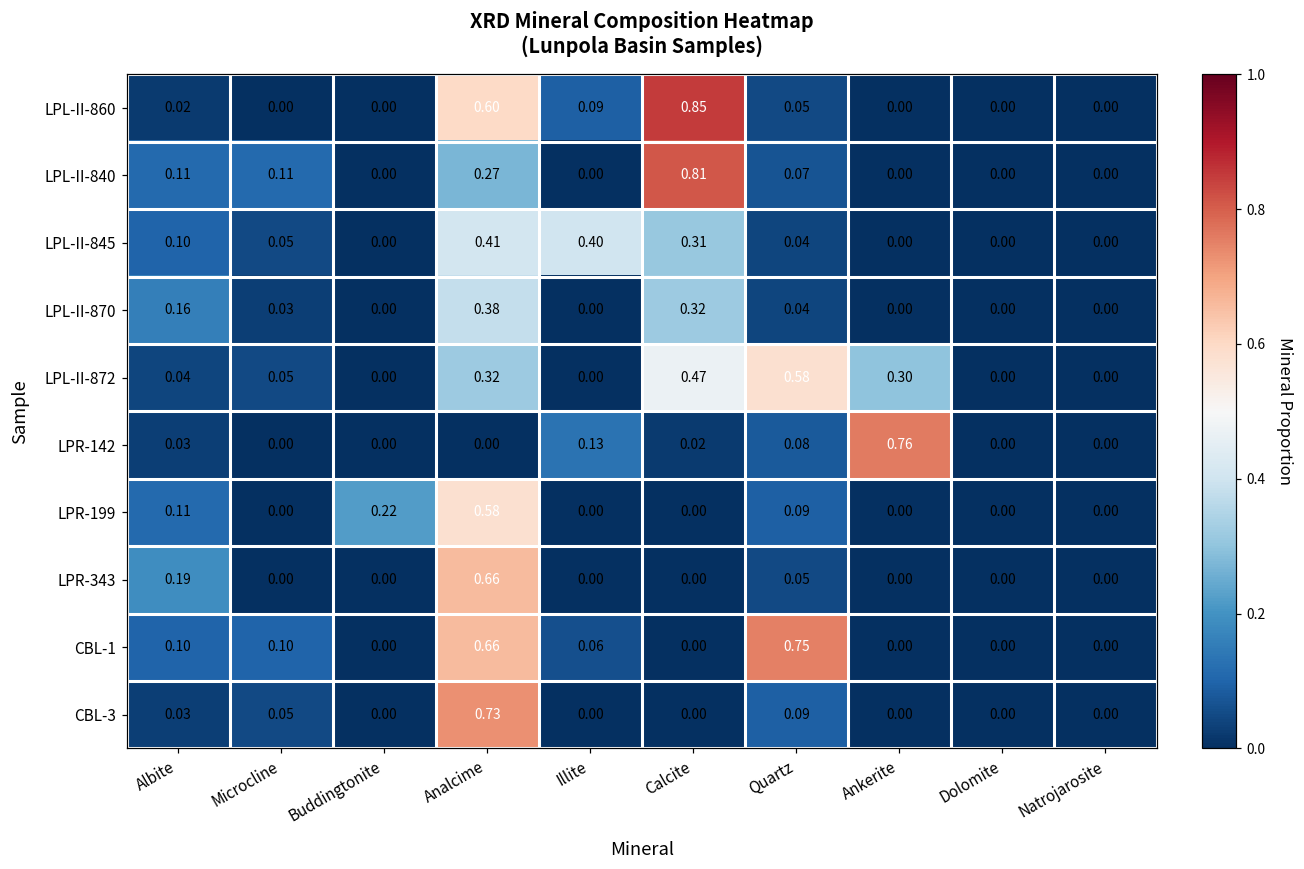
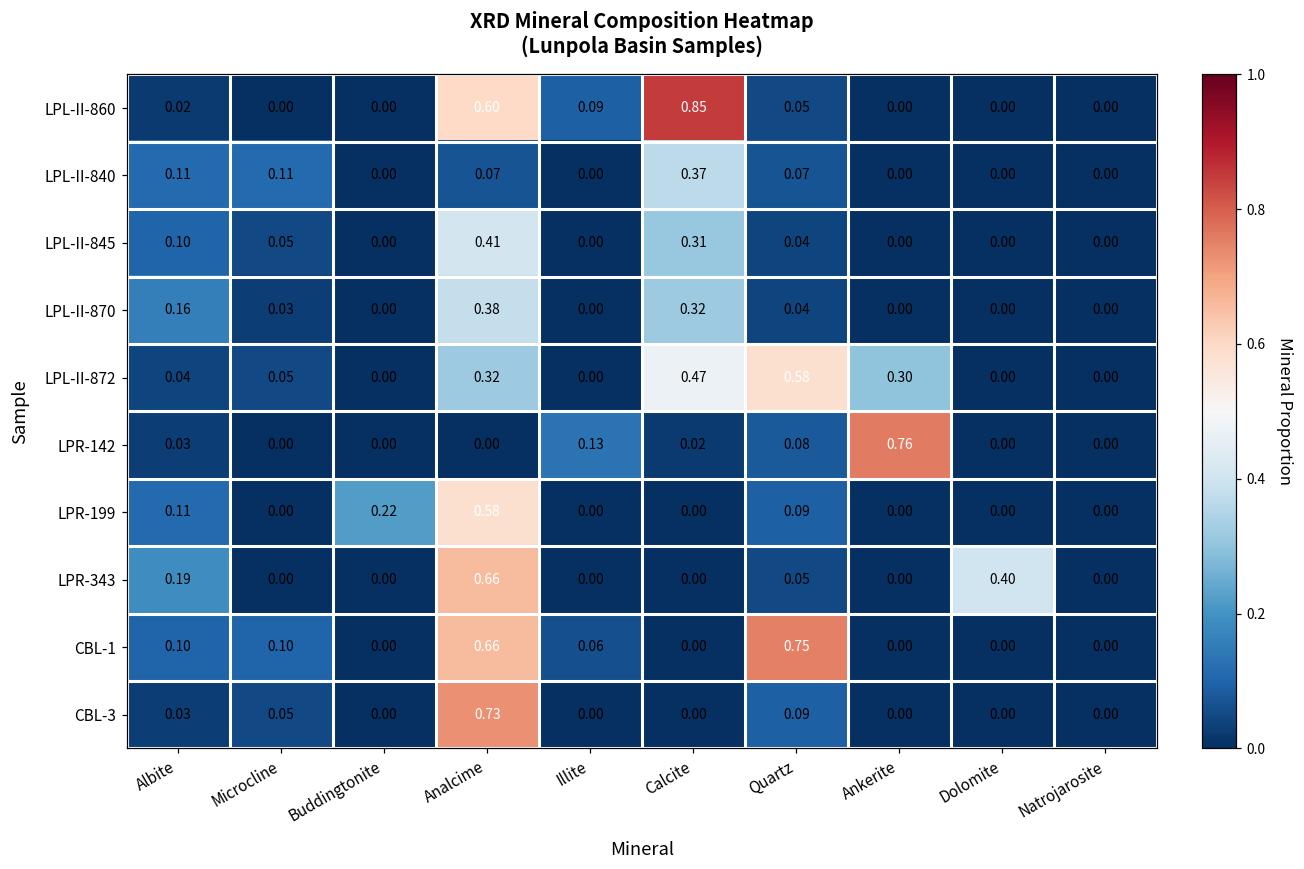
LPL-II-840, Analcime: 0.27 -> 0.07
LPL-II-840, Calcite: 0.81 -> 0.37
LPL-II-845, Illite: 0.40 -> 0.00
LPR-343, Dolomite: 0.00 -> 0.40
